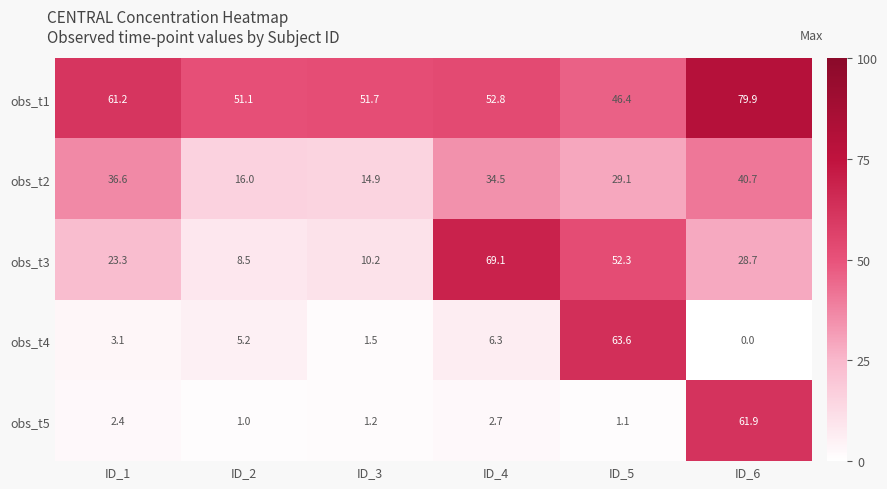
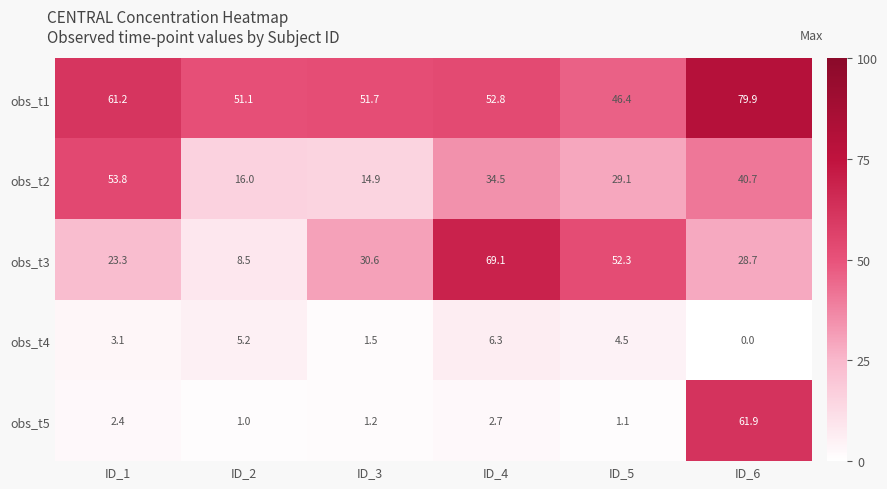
obs_t2, ID_1: 36.6 -> 53.8
obs_t3, ID_3: 10.2 -> 30.6
obs_t4, ID_5: 63.6 -> 4.5
